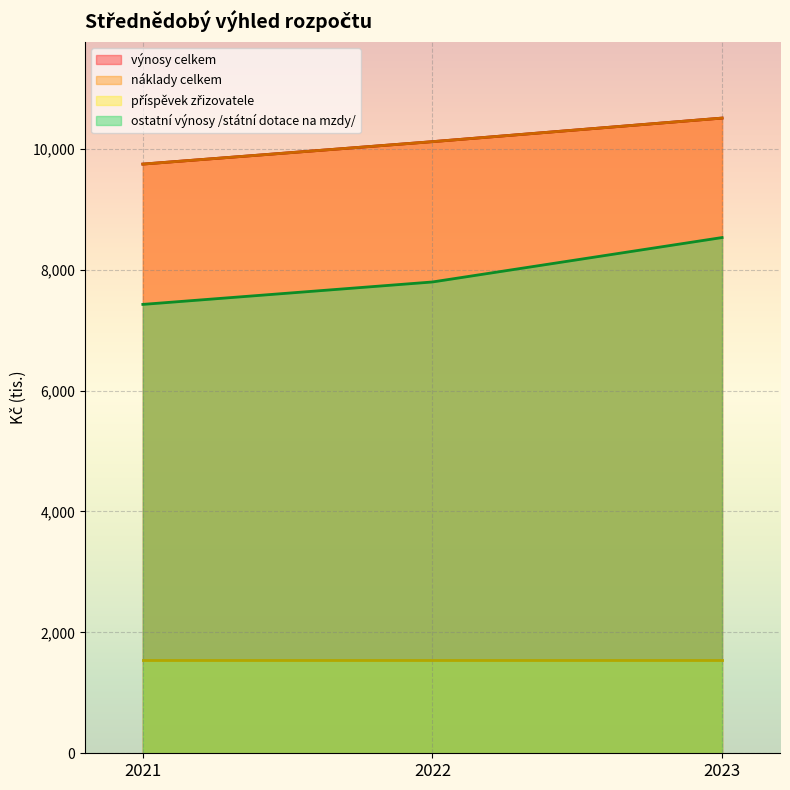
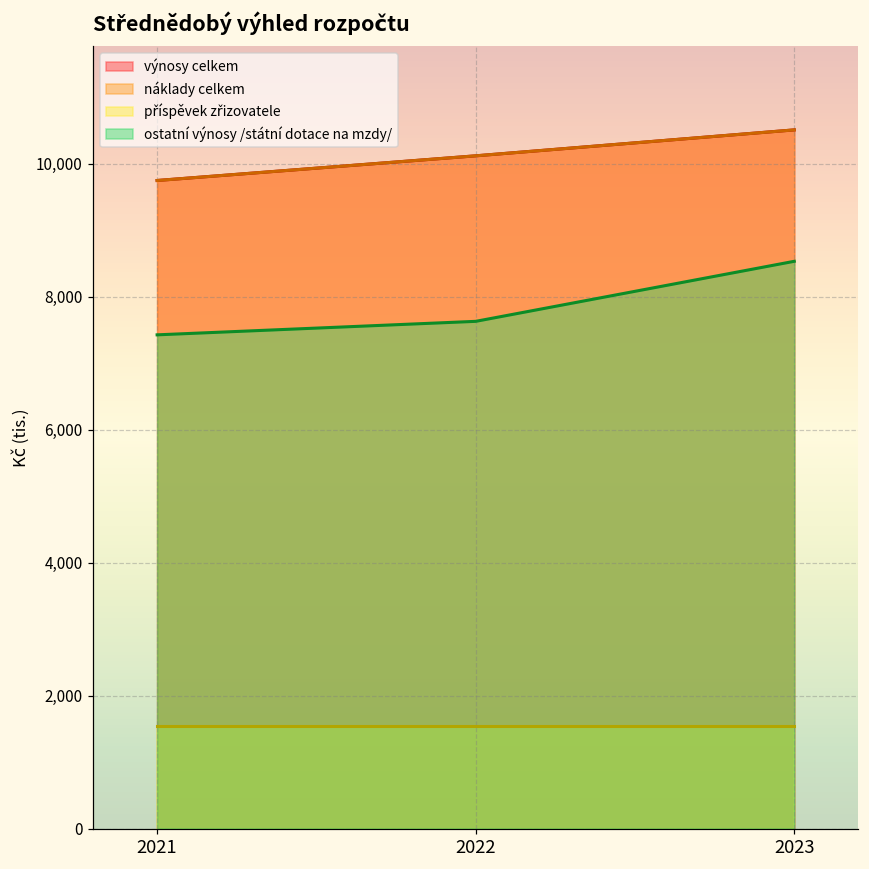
ostatní výnosy /státní dotace na mzdy/, 2022: 7,800 -> 7,600
